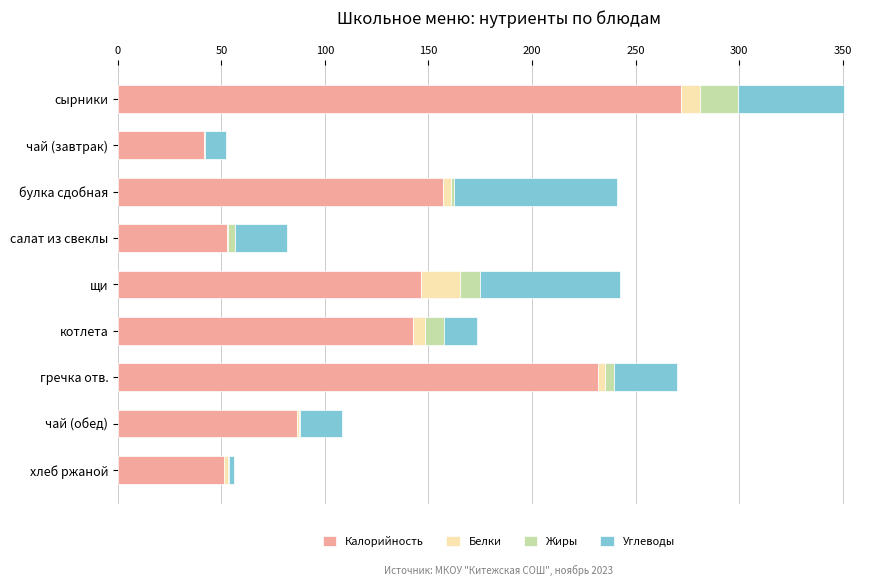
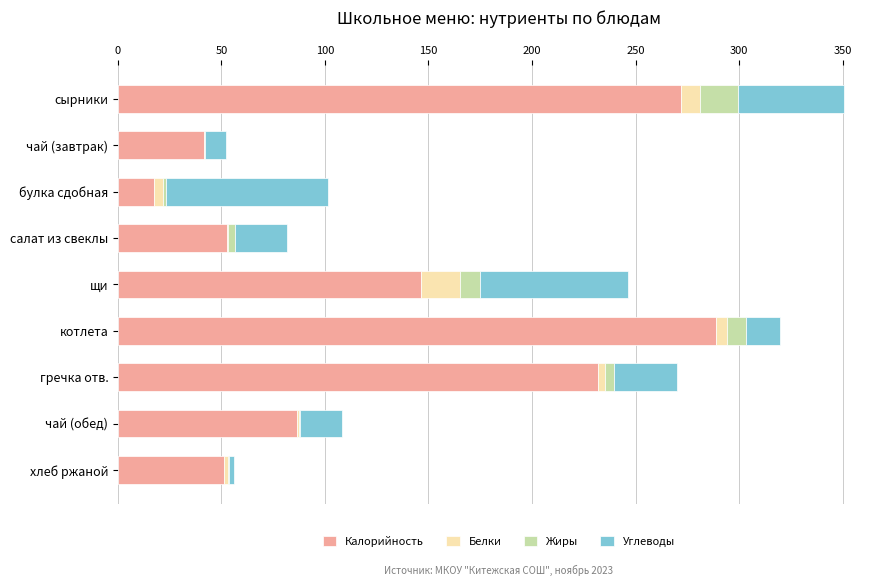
Калорийность, булка сдобная: 157 -> 18
Углеводы, щи: 67 -> 71
Калорийность, котлета: 143 -> 289
